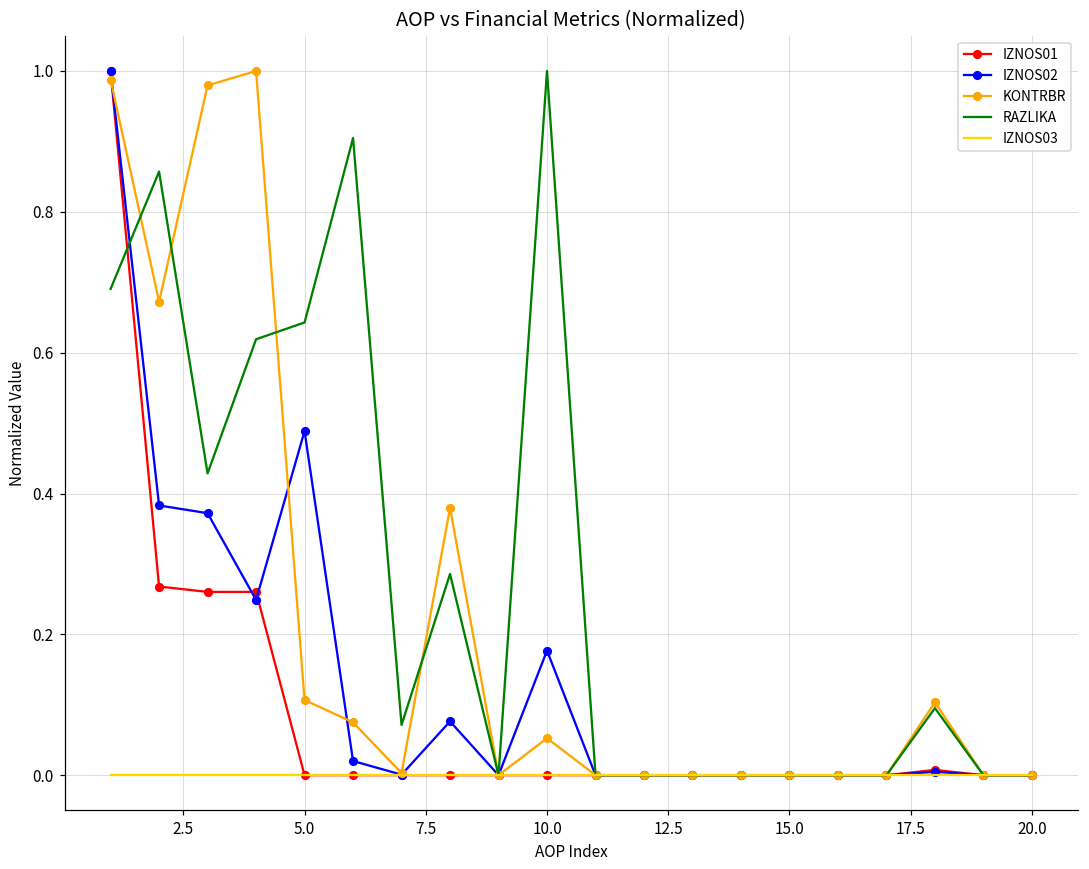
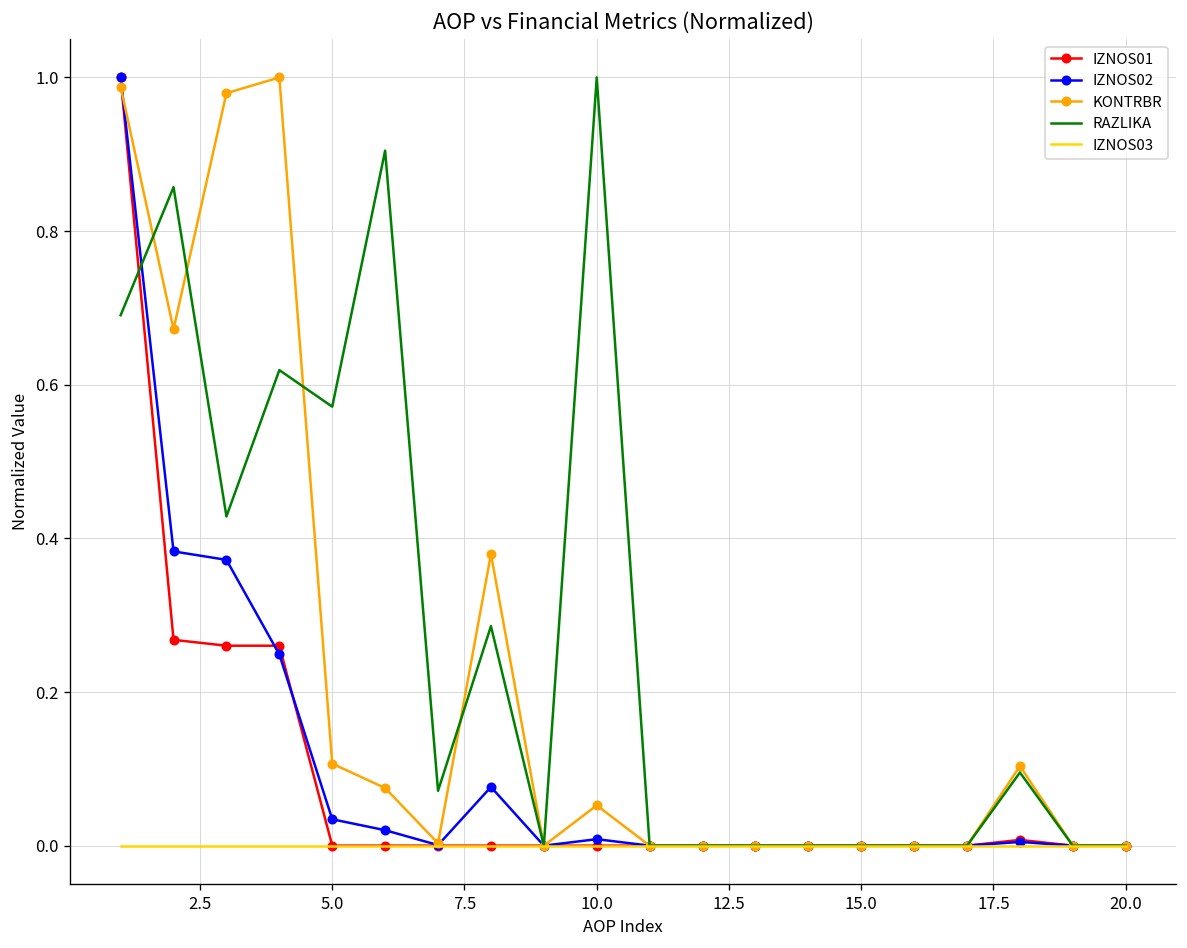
IZNOS02, 5.0: 0.49 -> 0.03
RAZLIKA, 5.0: 0.64 -> 0.57
IZNOS02, 10.0: 0.18 -> 0.01
